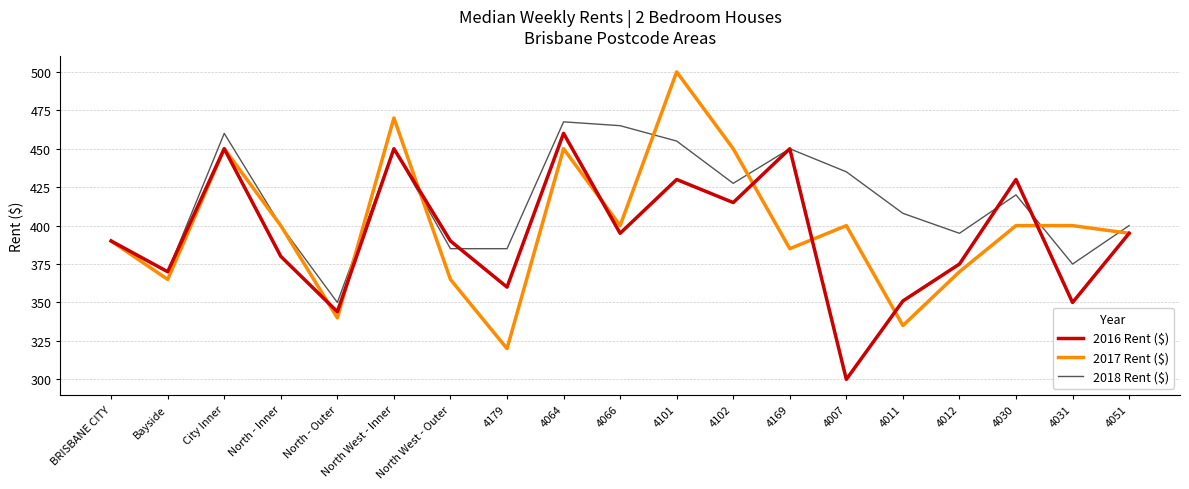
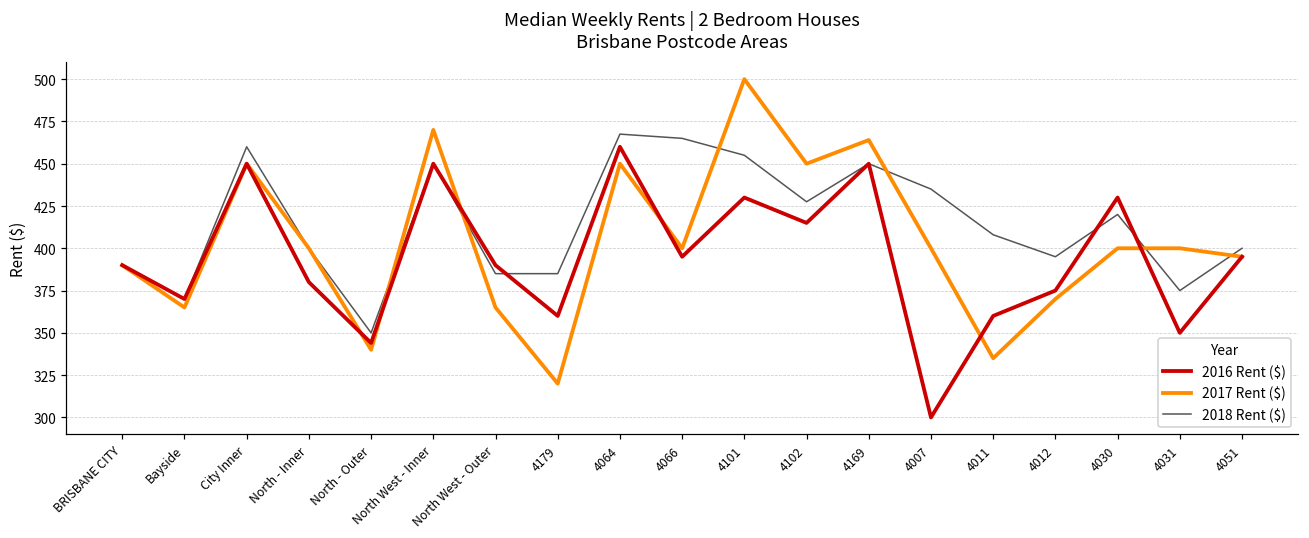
2017 Rent ($), 4169: 385 -> 464
2016 Rent ($), 4011: 351 -> 360
